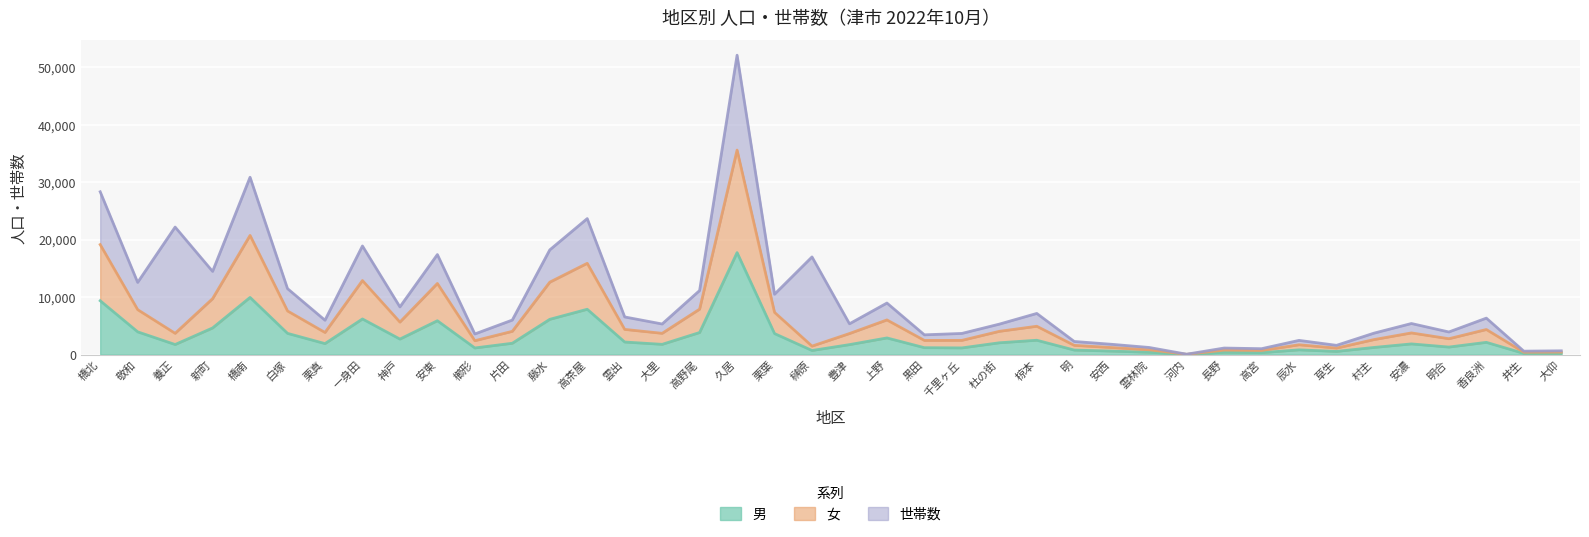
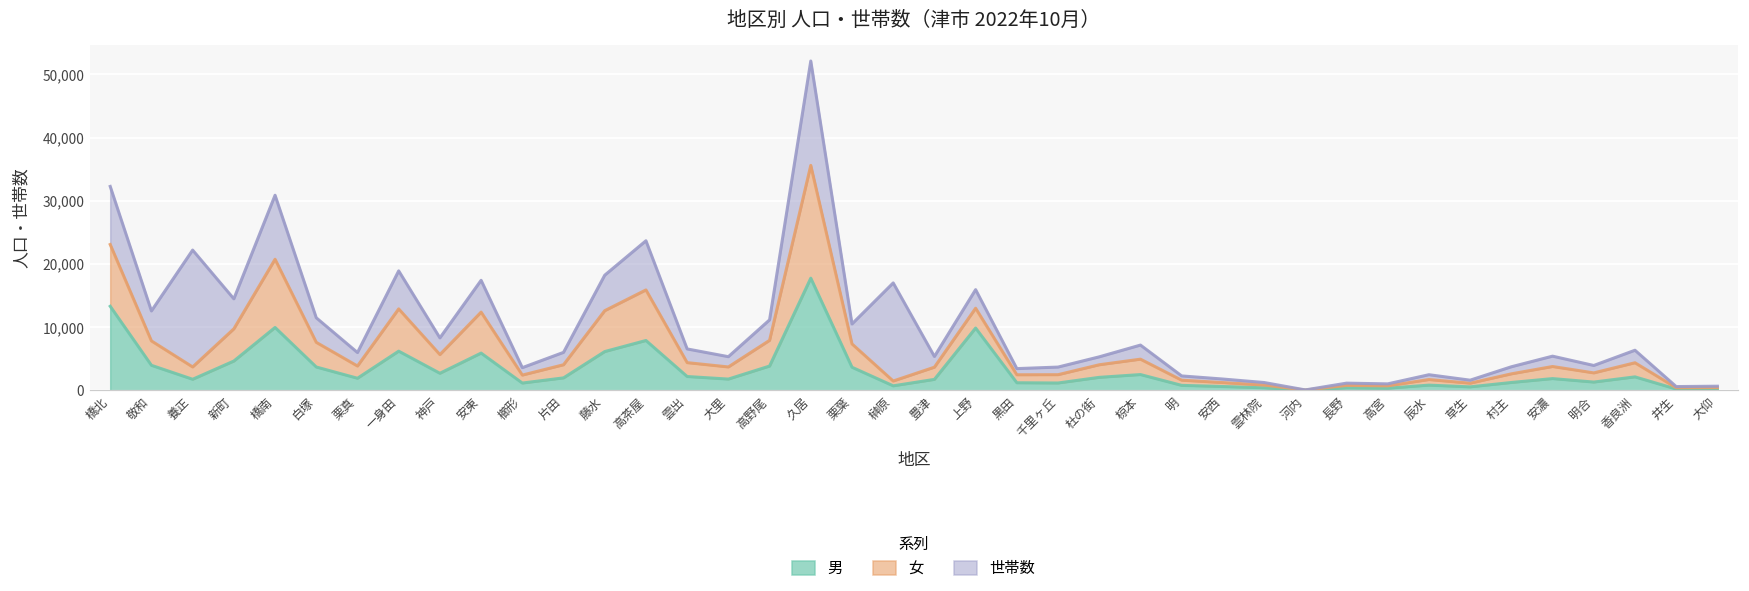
男, 橋北: 9,000 -> 13,000
男, 上野: 3,000 -> 10,000
